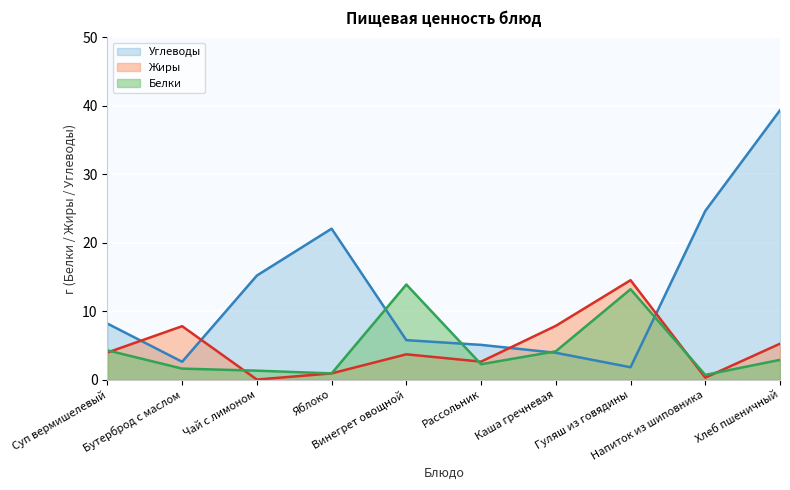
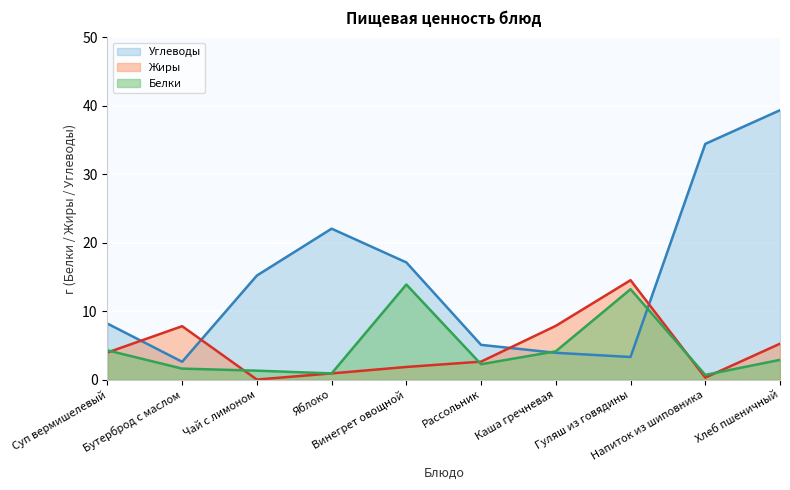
Углеводы, Винегрет овощной: 6 -> 17
Жиры, Винегрет овощной: 4 -> 2
Углеводы, Гуляш из говядины: 2 -> 3
Углеводы, Напиток из шиповника: 25 -> 34
